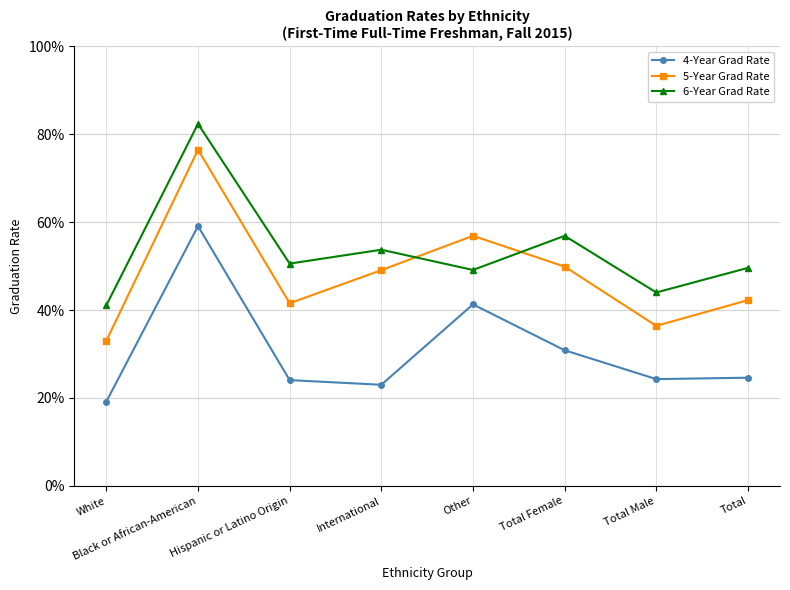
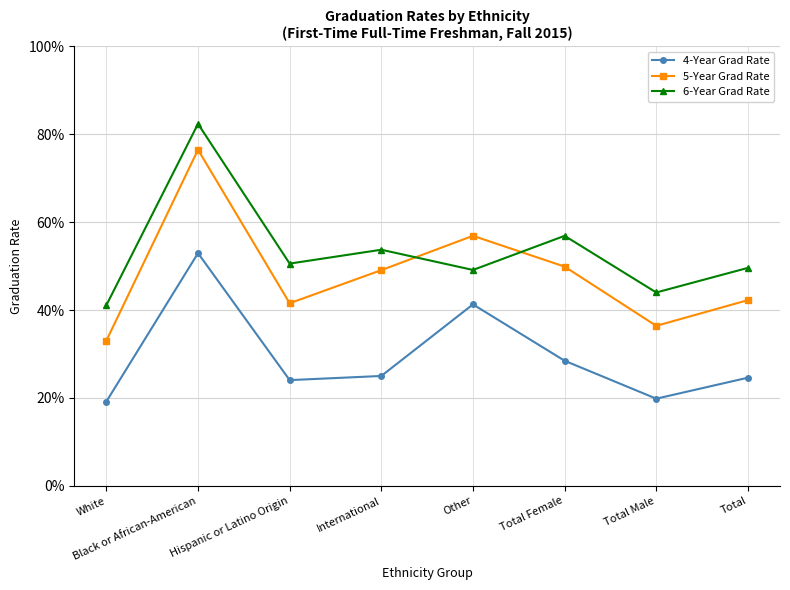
4-Year Grad Rate, Black or African-American: 59% -> 53%
4-Year Grad Rate, International: 23% -> 25%
4-Year Grad Rate, Total Female: 31% -> 28%
4-Year Grad Rate, Total Male: 24% -> 20%
